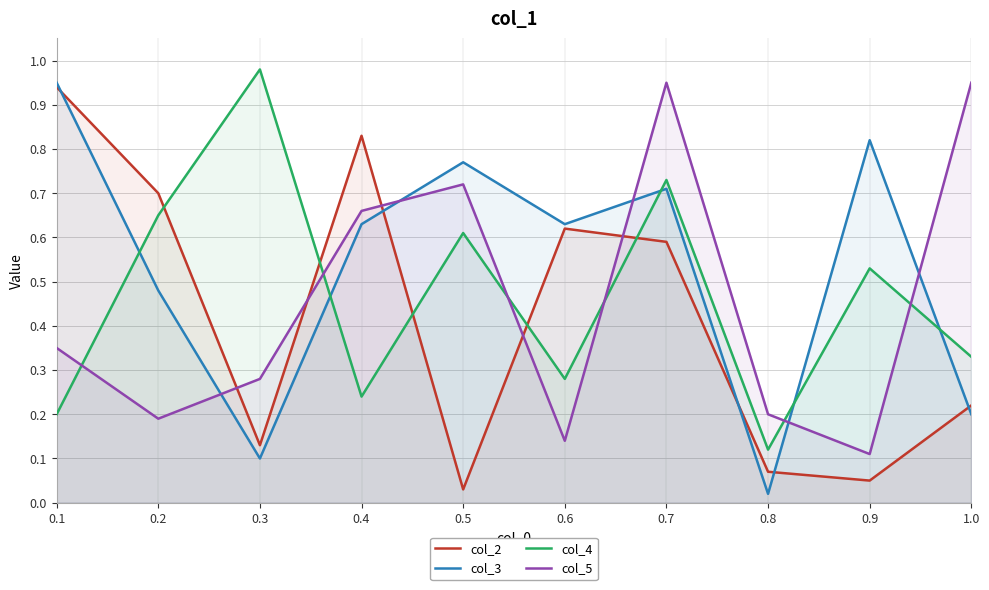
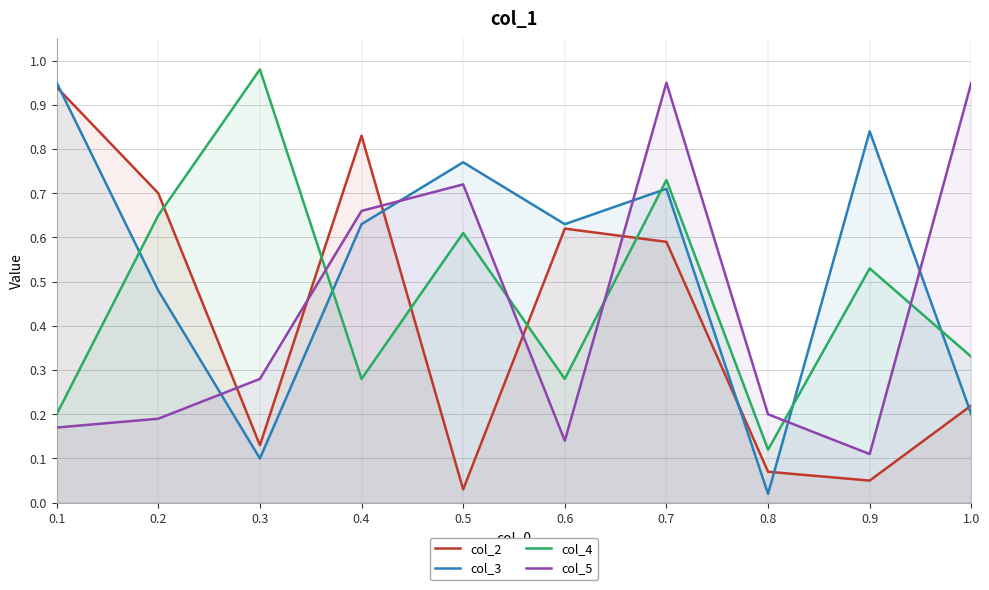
col_5, 0.1: 0.35 -> 0.17
col_4, 0.4: 0.24 -> 0.28
col_3, 0.9: 0.82 -> 0.84
